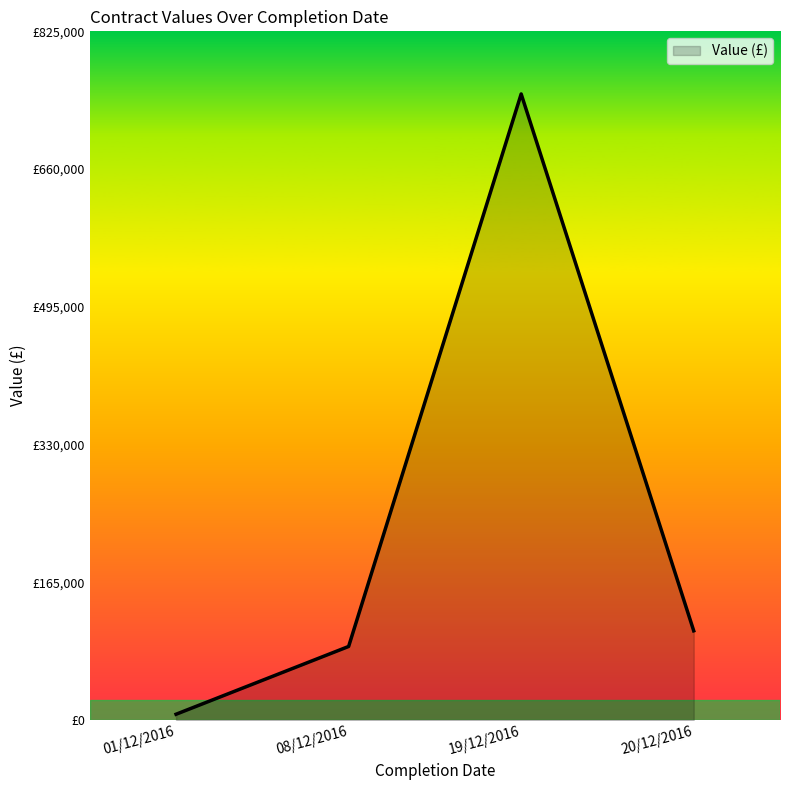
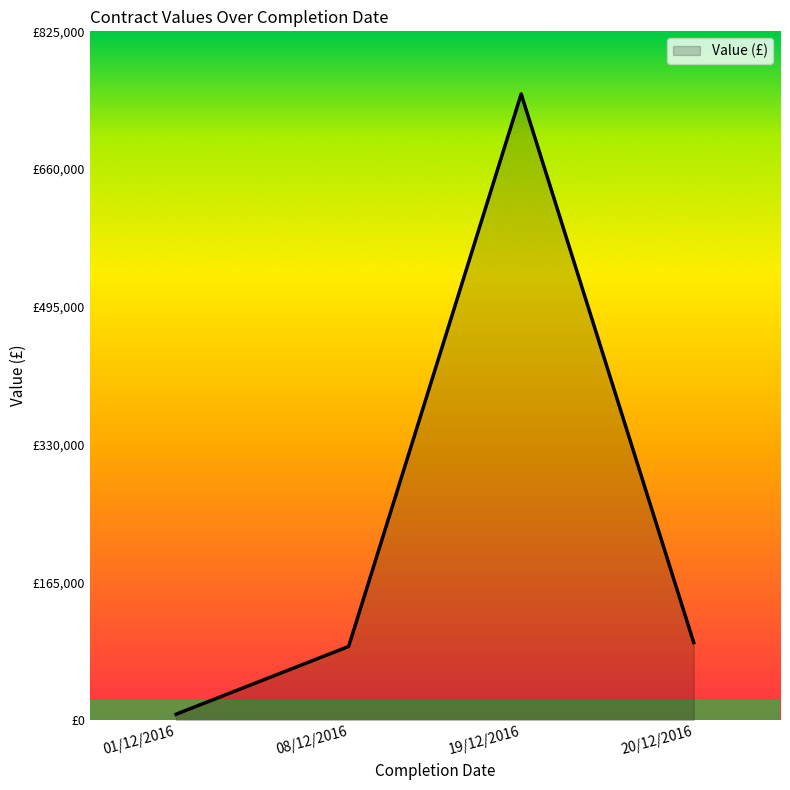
20/12/2016: £110,000 -> £90,000
